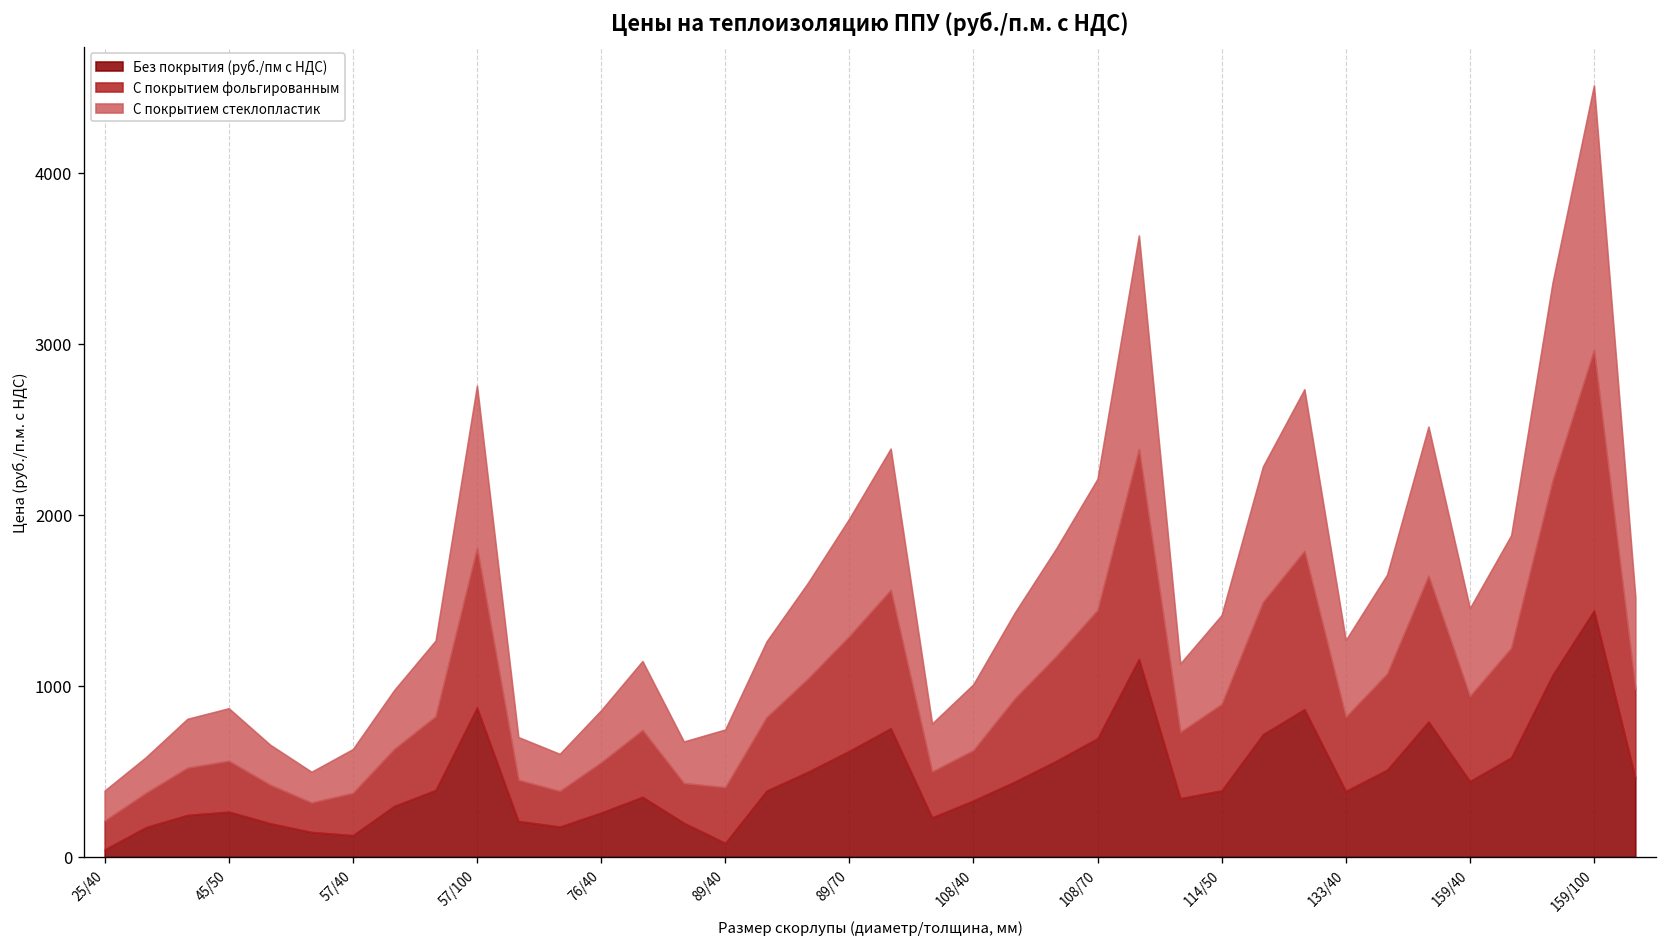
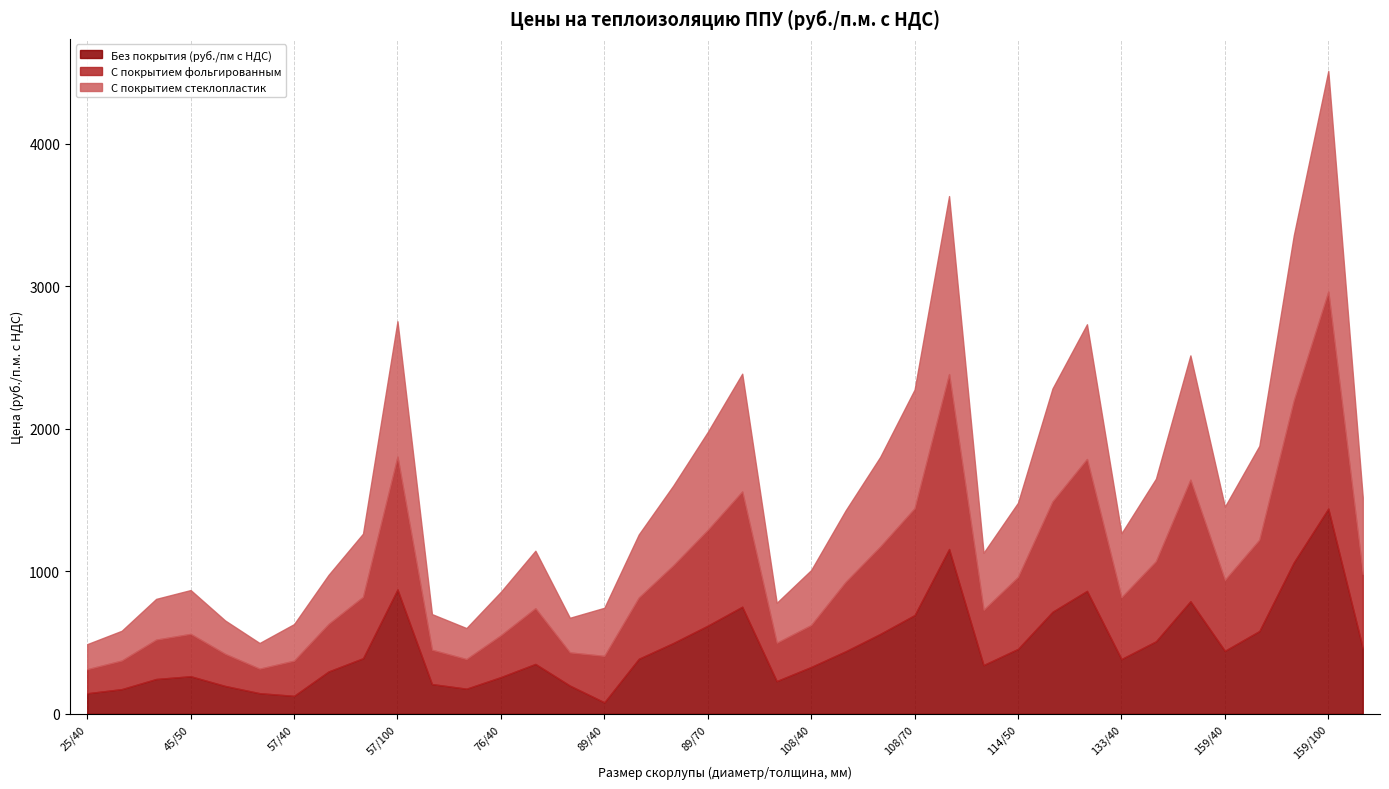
Без покрытия (руб./пм с НДС), 25/40: 40 -> 140
С покрытием стеклопластик, 108/70: 770 -> 830
Без покрытия (руб./пм с НДС), 114/50: 390 -> 460
